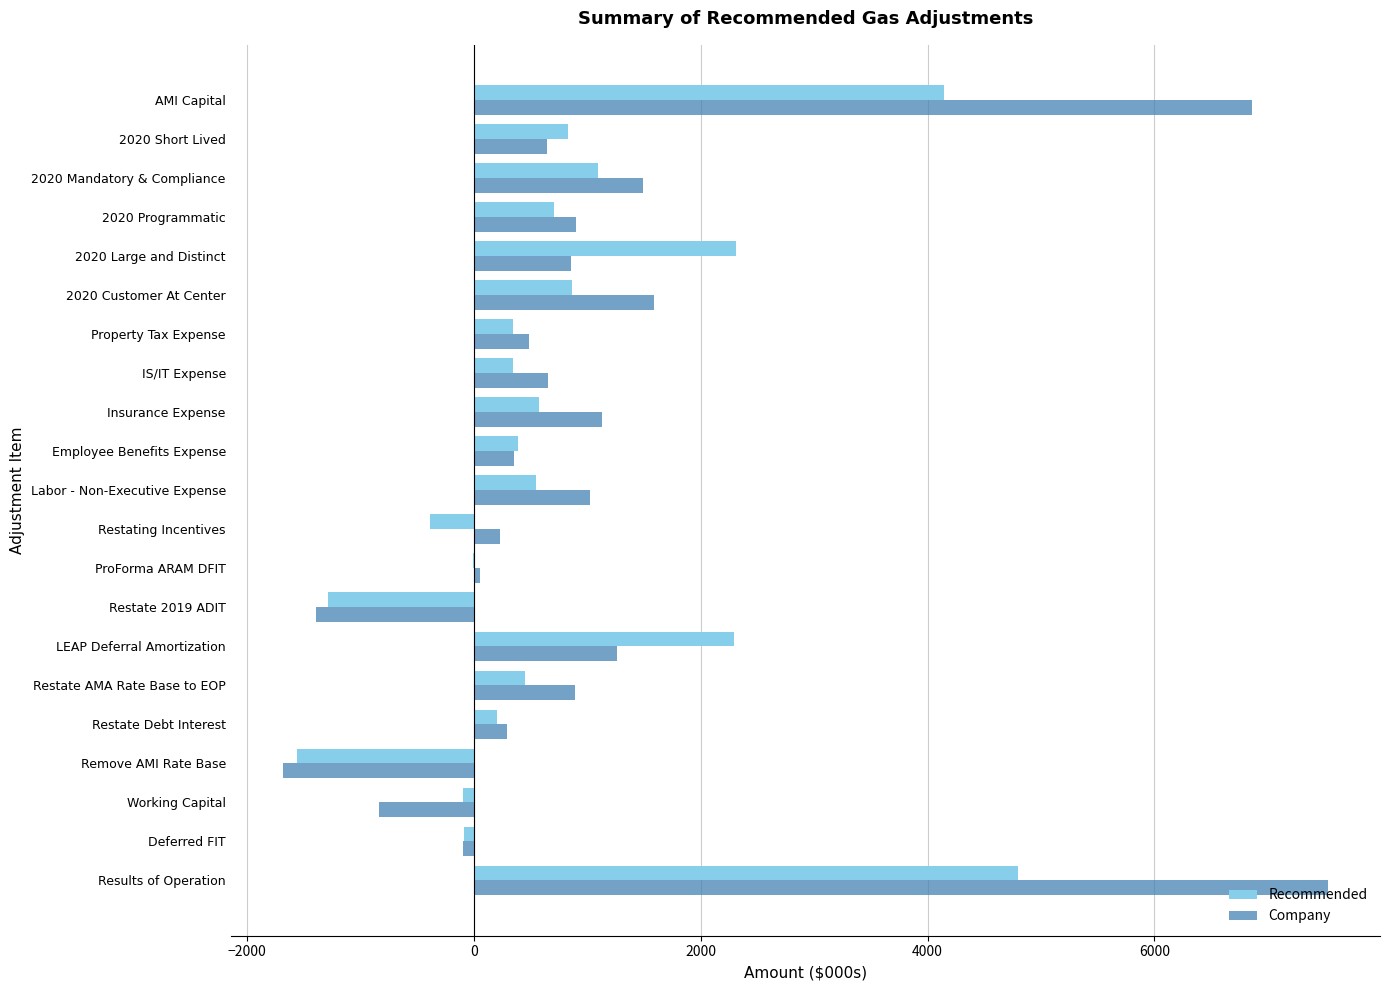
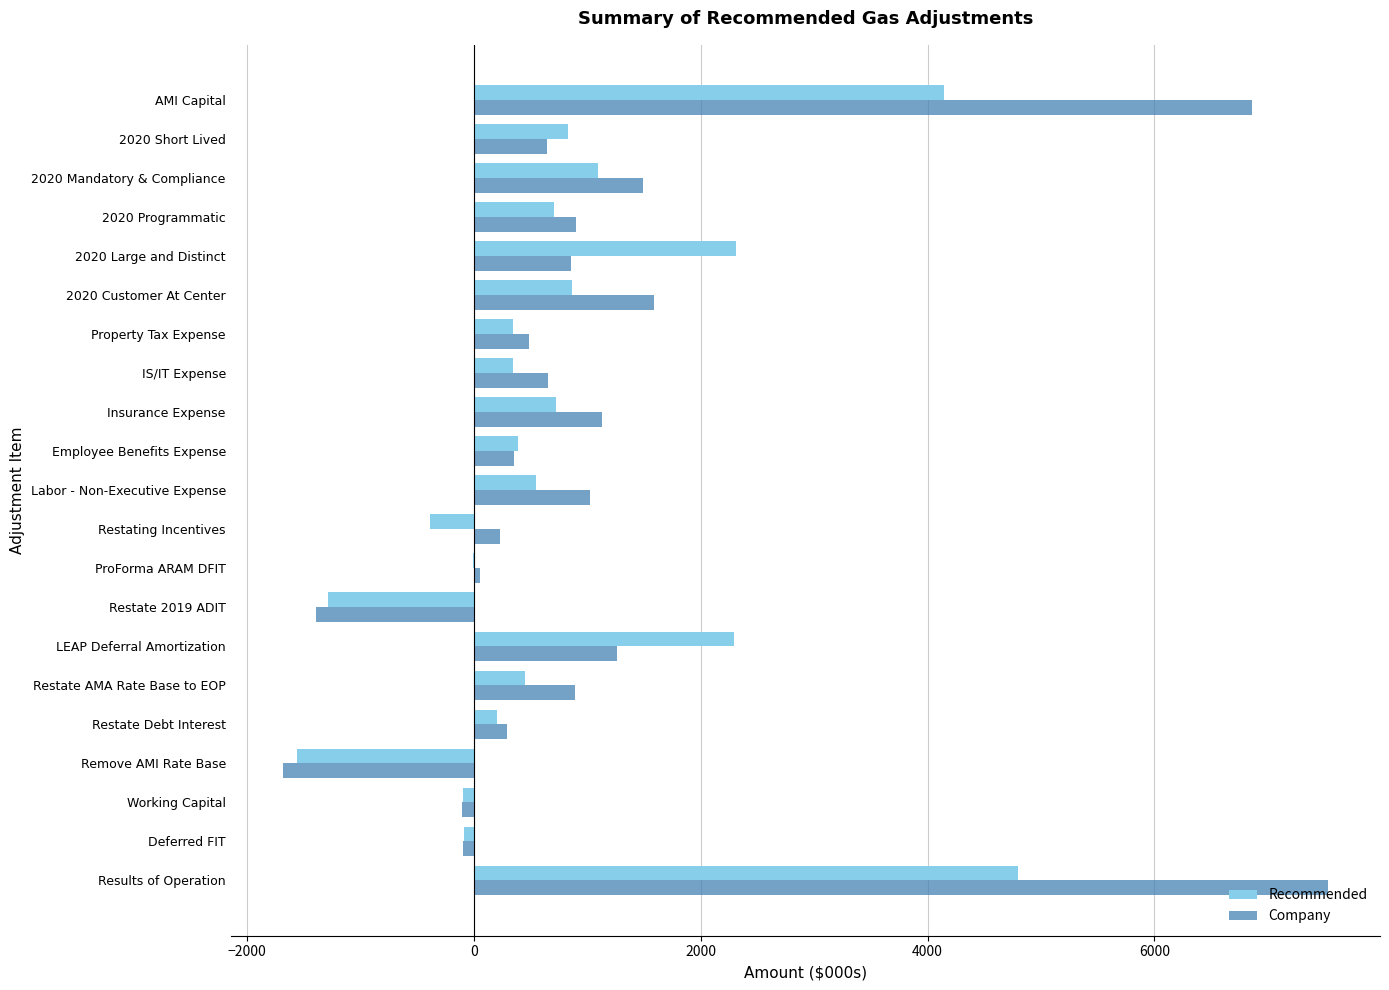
Recommended, Insurance Expense: 570 -> 720
Company, Working Capital: -830 -> -110
